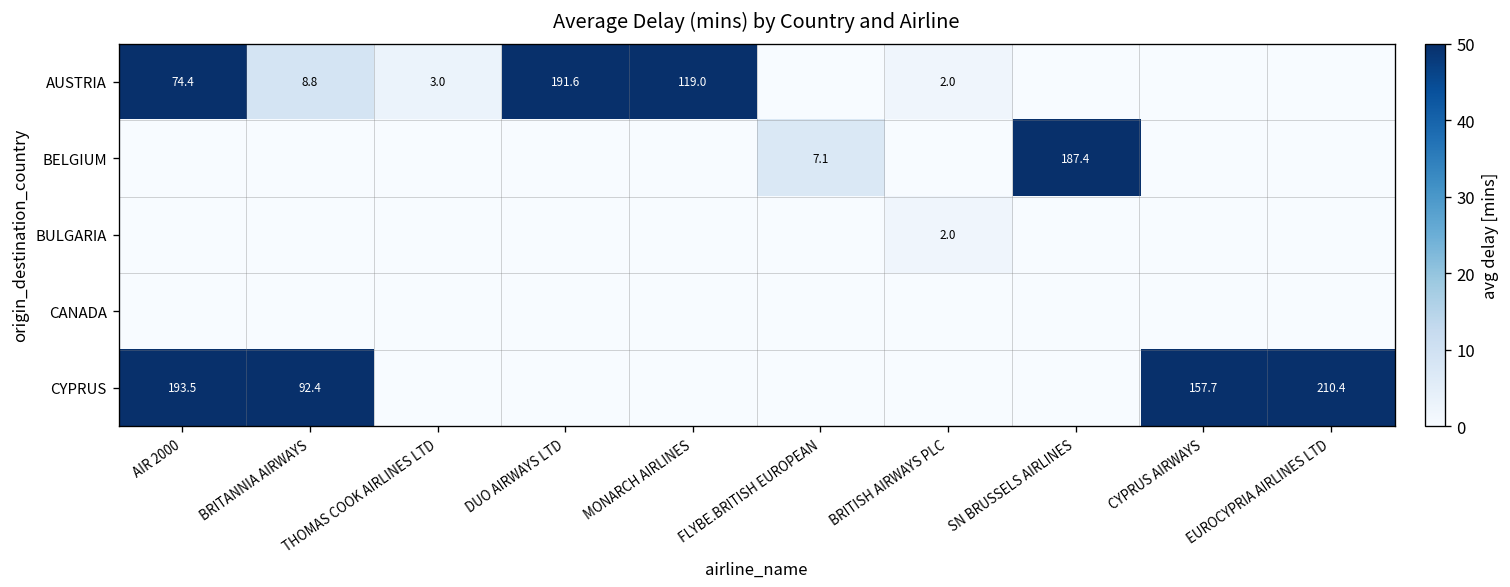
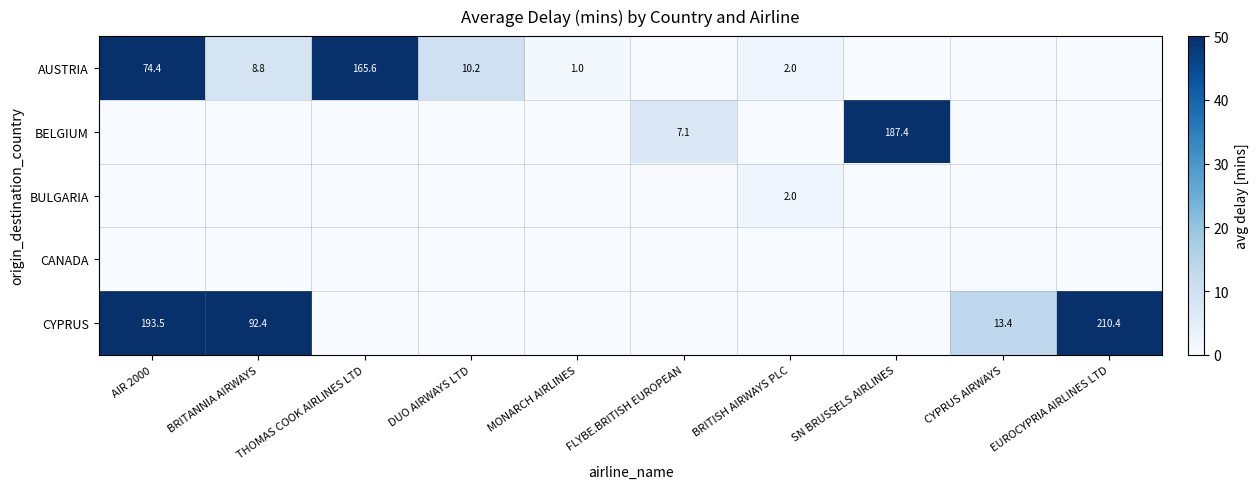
AUSTRIA, THOMAS COOK AIRLINES LTD: 3.0 -> 165.6
AUSTRIA, DUO AIRWAYS LTD: 191.6 -> 10.2
AUSTRIA, MONARCH AIRLINES: 119.0 -> 1.0
CYPRUS, CYPRUS AIRWAYS: 157.7 -> 13.4
